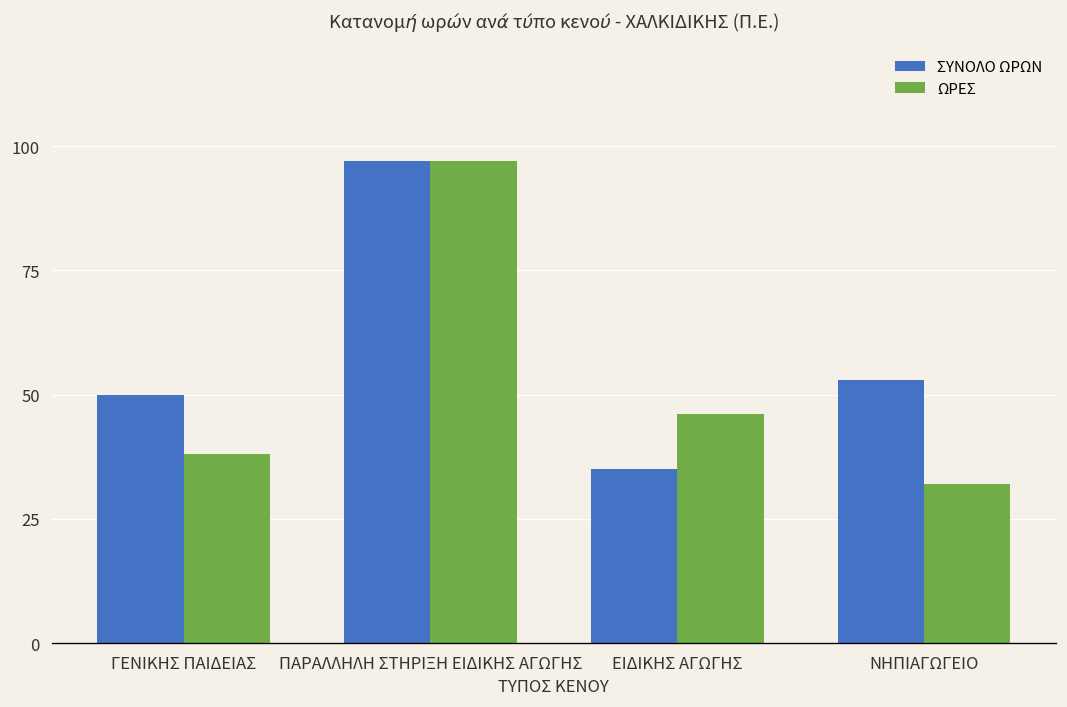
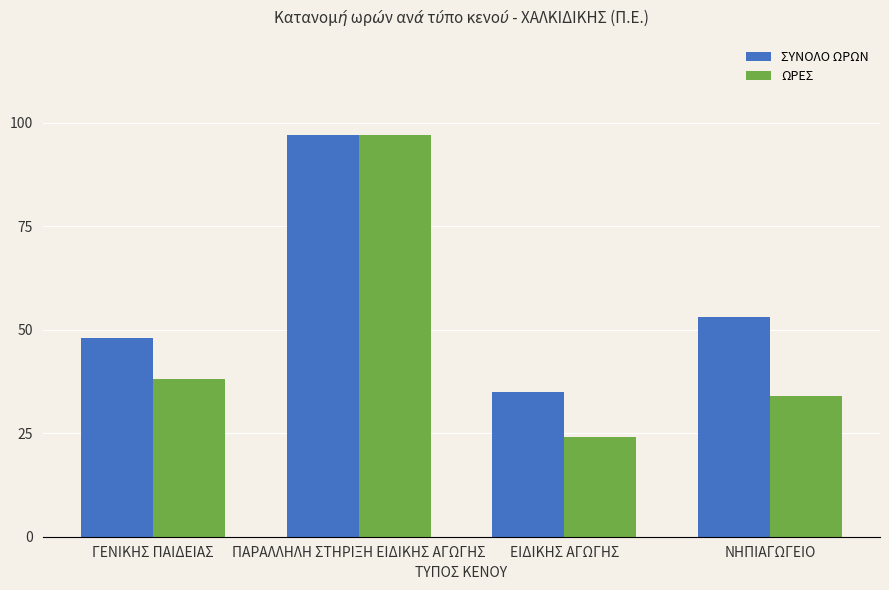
ΣΥΝΟΛΟ ΩΡΩΝ, ΓΕΝΙΚΗΣ ΠΑΙΔΕΙΑΣ: 50 -> 48
ΩΡΕΣ, ΕΙΔΙΚΗΣ ΑΓΩΓΗΣ: 46 -> 24
ΩΡΕΣ, ΝΗΠΙΑΓΩΓΕΙΟ: 32 -> 34
